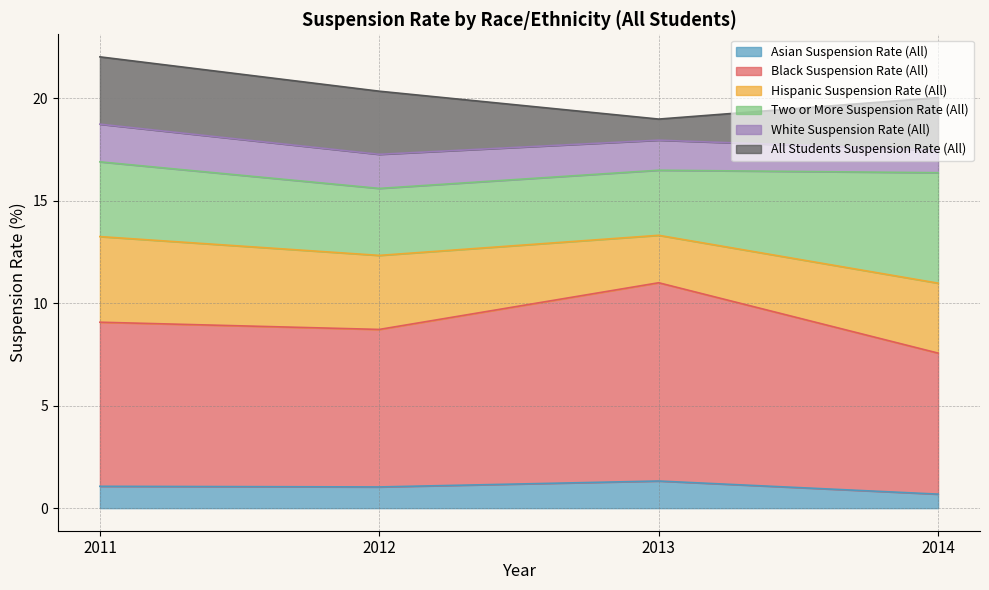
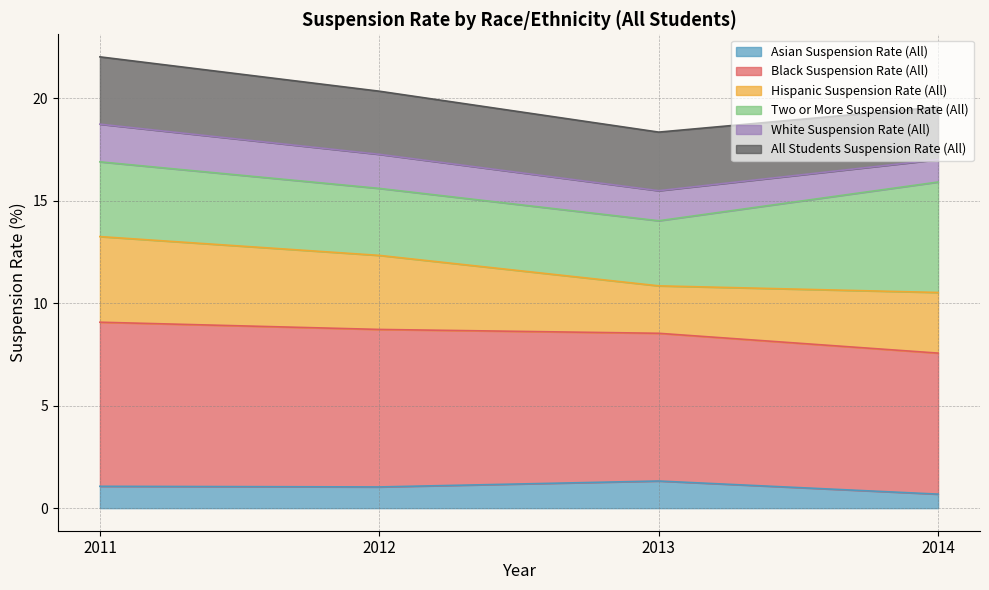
Black Suspension Rate (All), 2013: 9.7 -> 7.2
All Students Suspension Rate (All), 2013: 1.0 -> 2.9
Hispanic Suspension Rate (All), 2014: 3.4 -> 3.0
